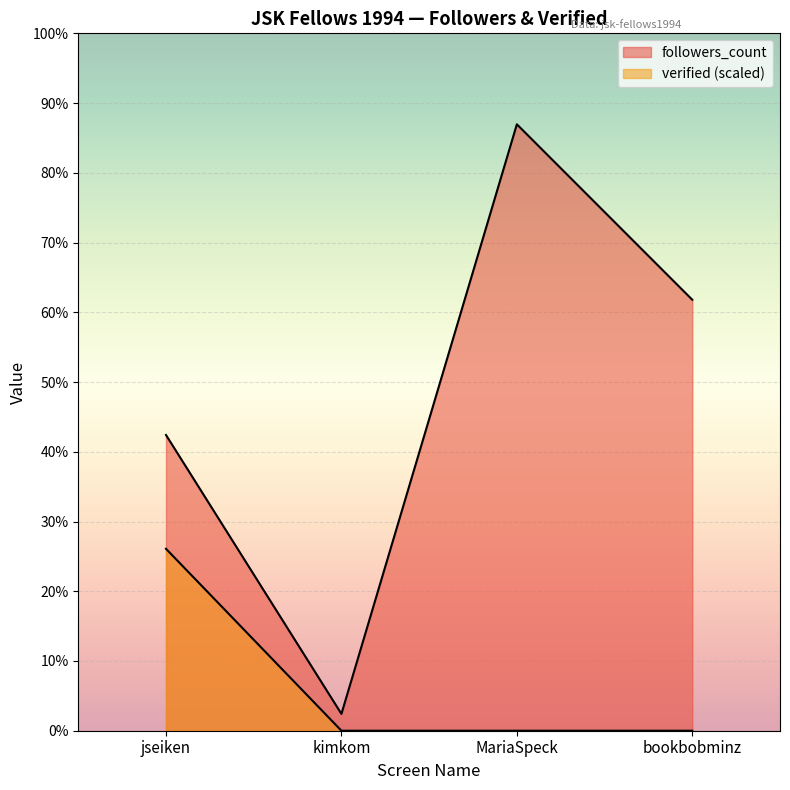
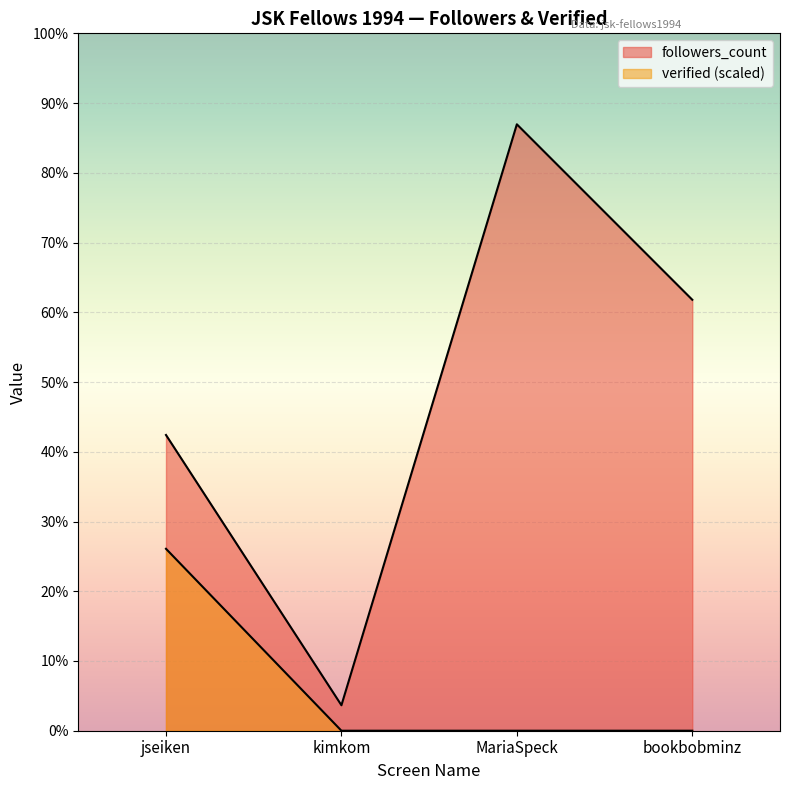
followers_count, kimkom: 2% -> 4%
